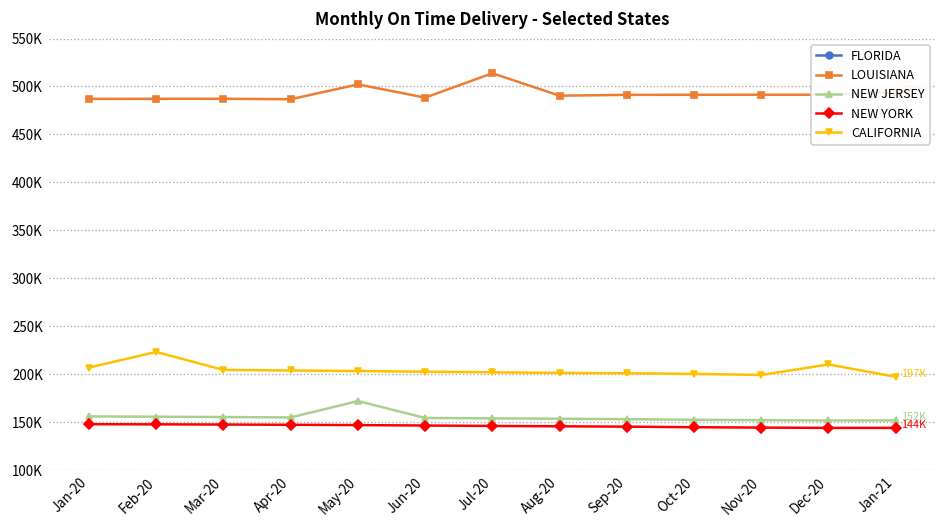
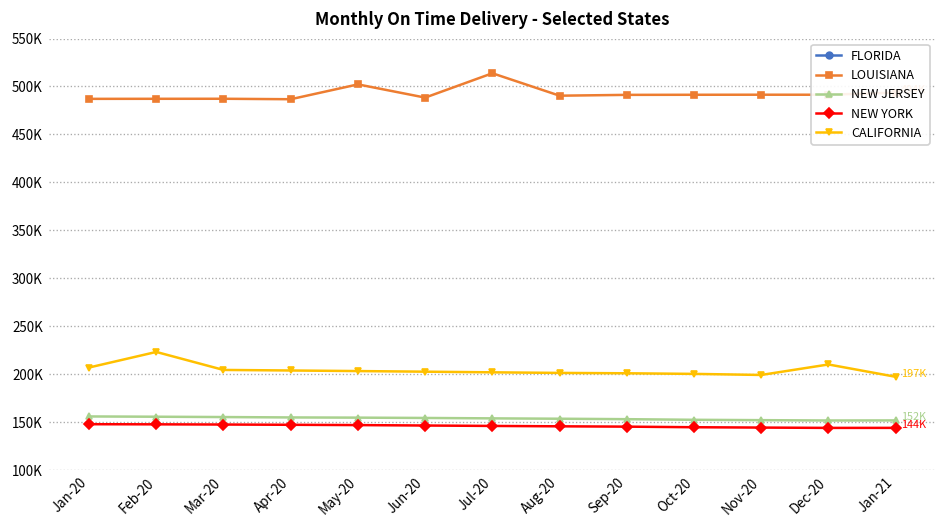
NEW JERSEY, May-20: 170000 -> 150000
